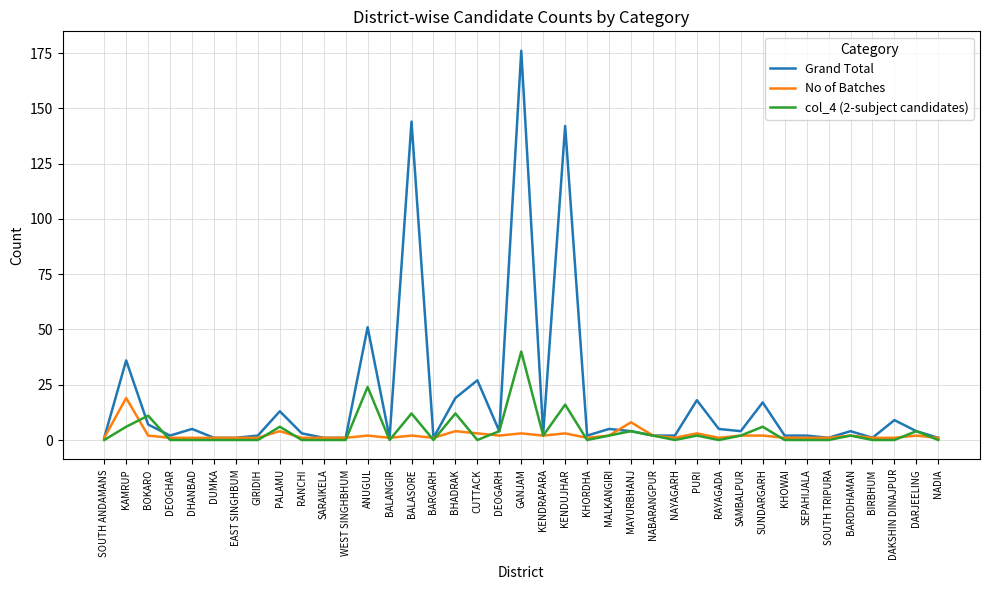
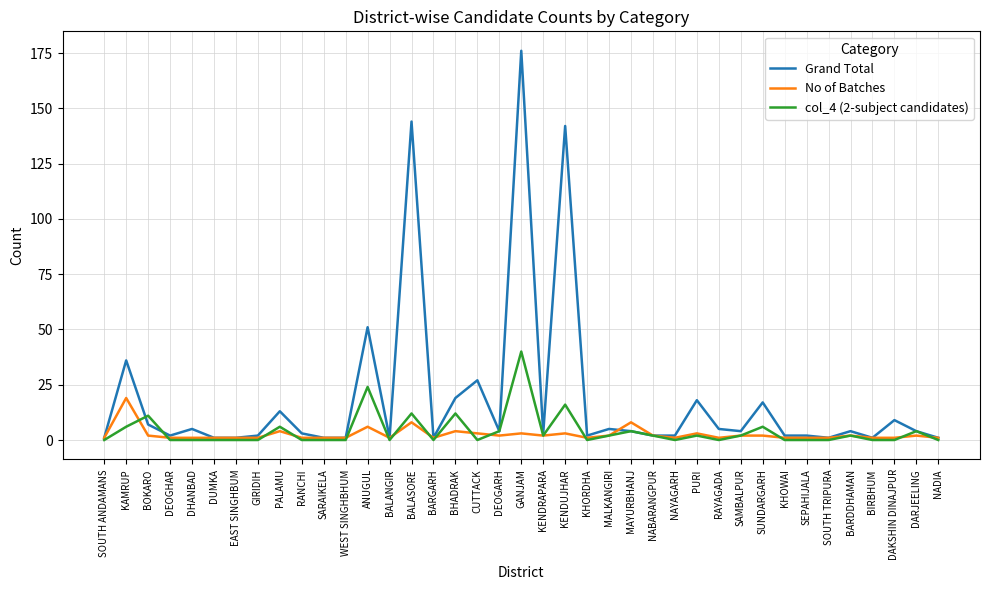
No of Batches, ANUGUL: 2 -> 6
No of Batches, BALASORE: 2 -> 8
